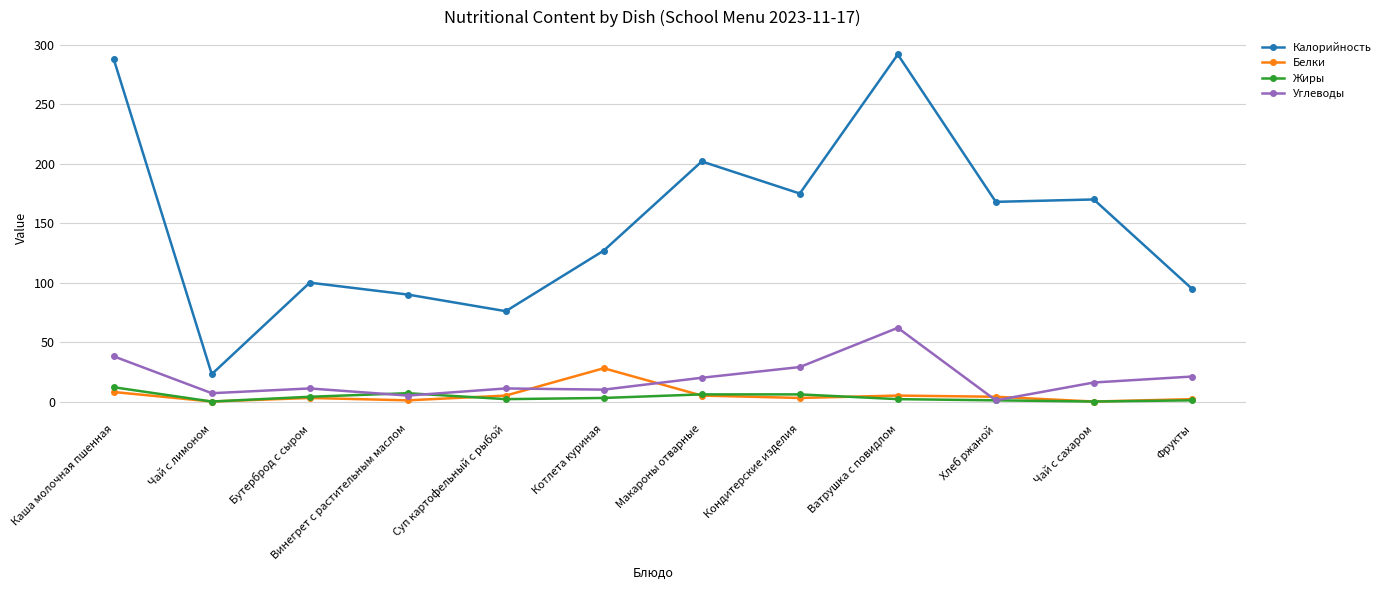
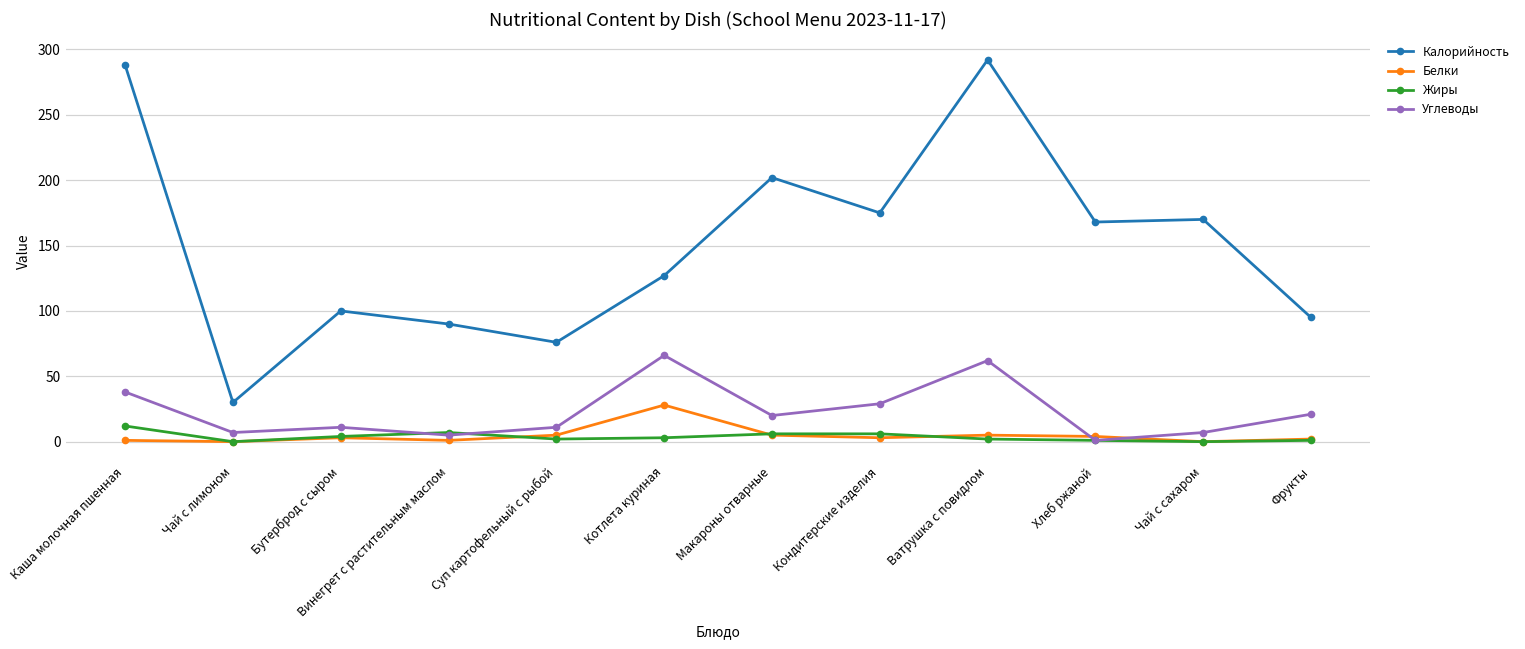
Белки, Каша молочная пшенная: 8 -> 1
Калорийность, Чай с лимоном: 23 -> 30
Углеводы, Котлета куриная: 10 -> 66
Углеводы, Чай с сахаром: 16 -> 7
